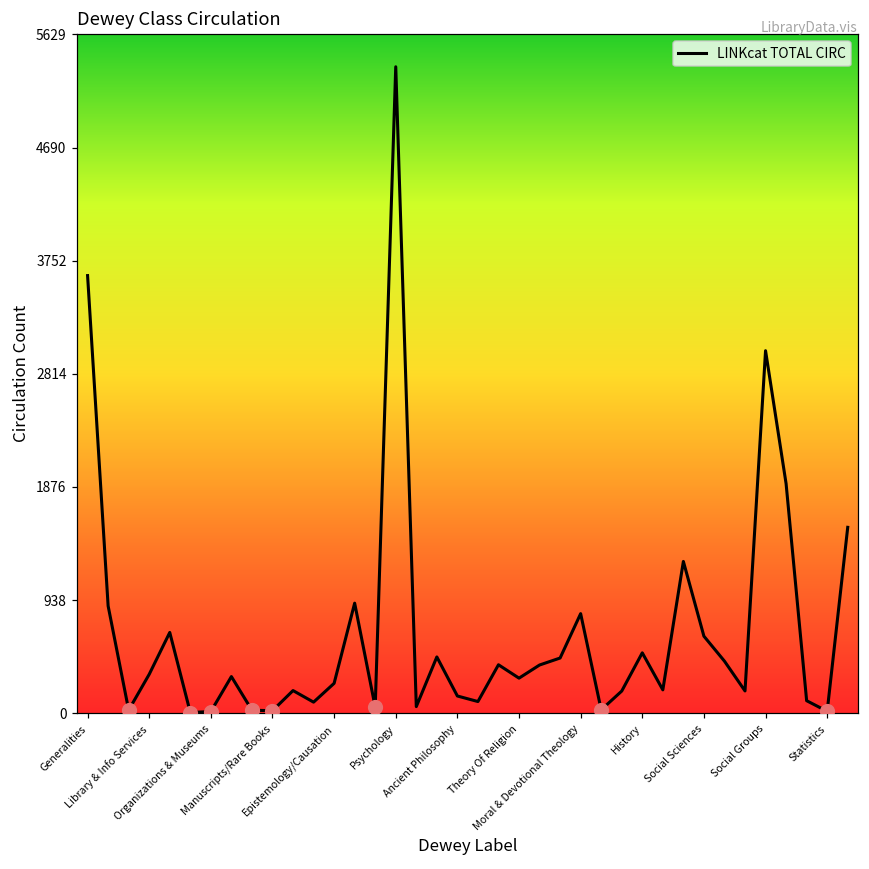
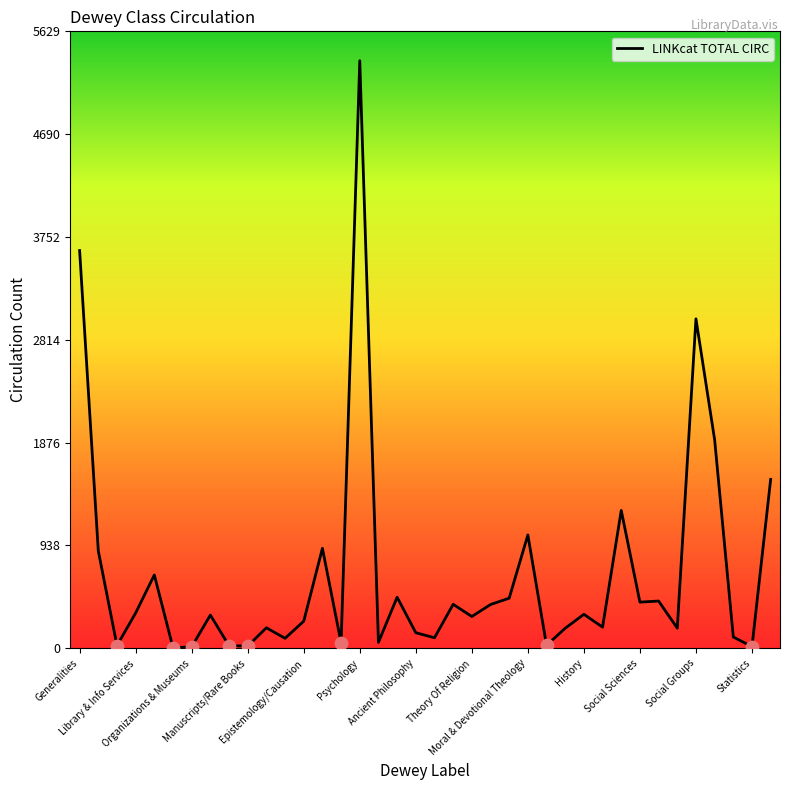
LINKcat TOTAL CIRC, Moral & Devotional Theology: 830 -> 1030
LINKcat TOTAL CIRC, History: 500 -> 310
LINKcat TOTAL CIRC, Social Sciences: 640 -> 420
